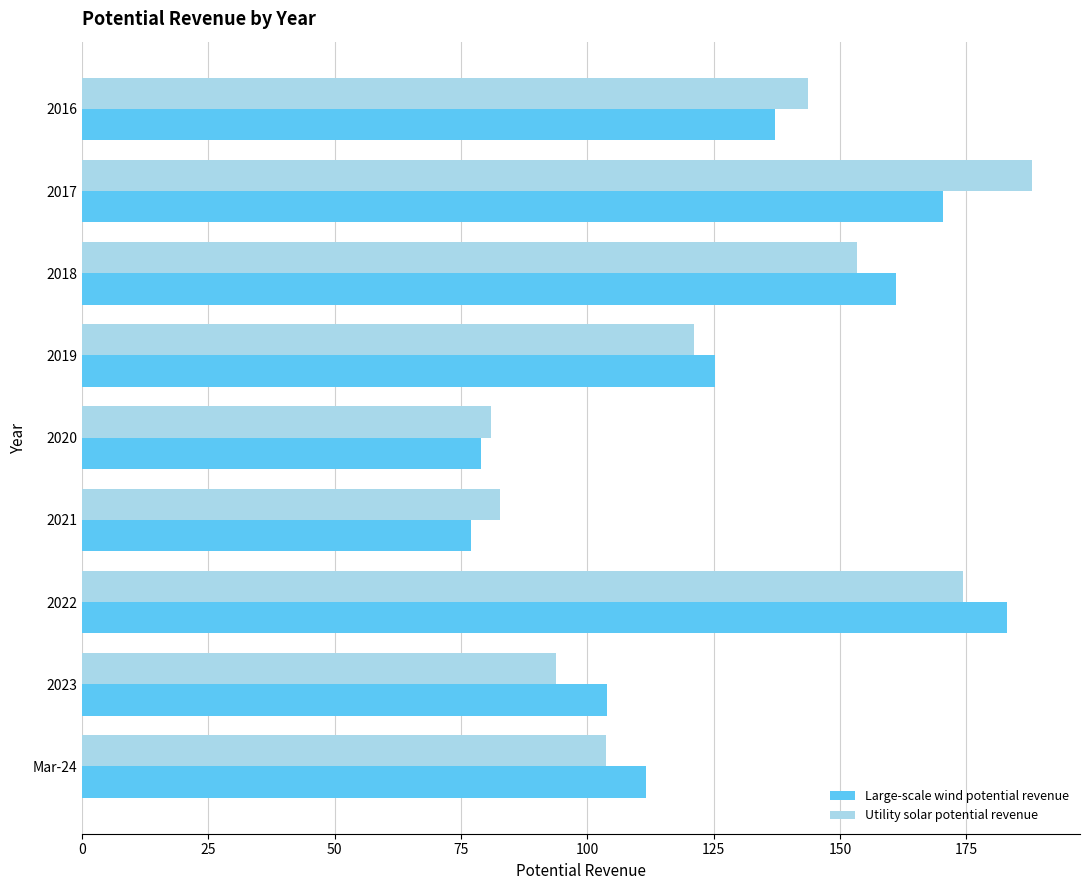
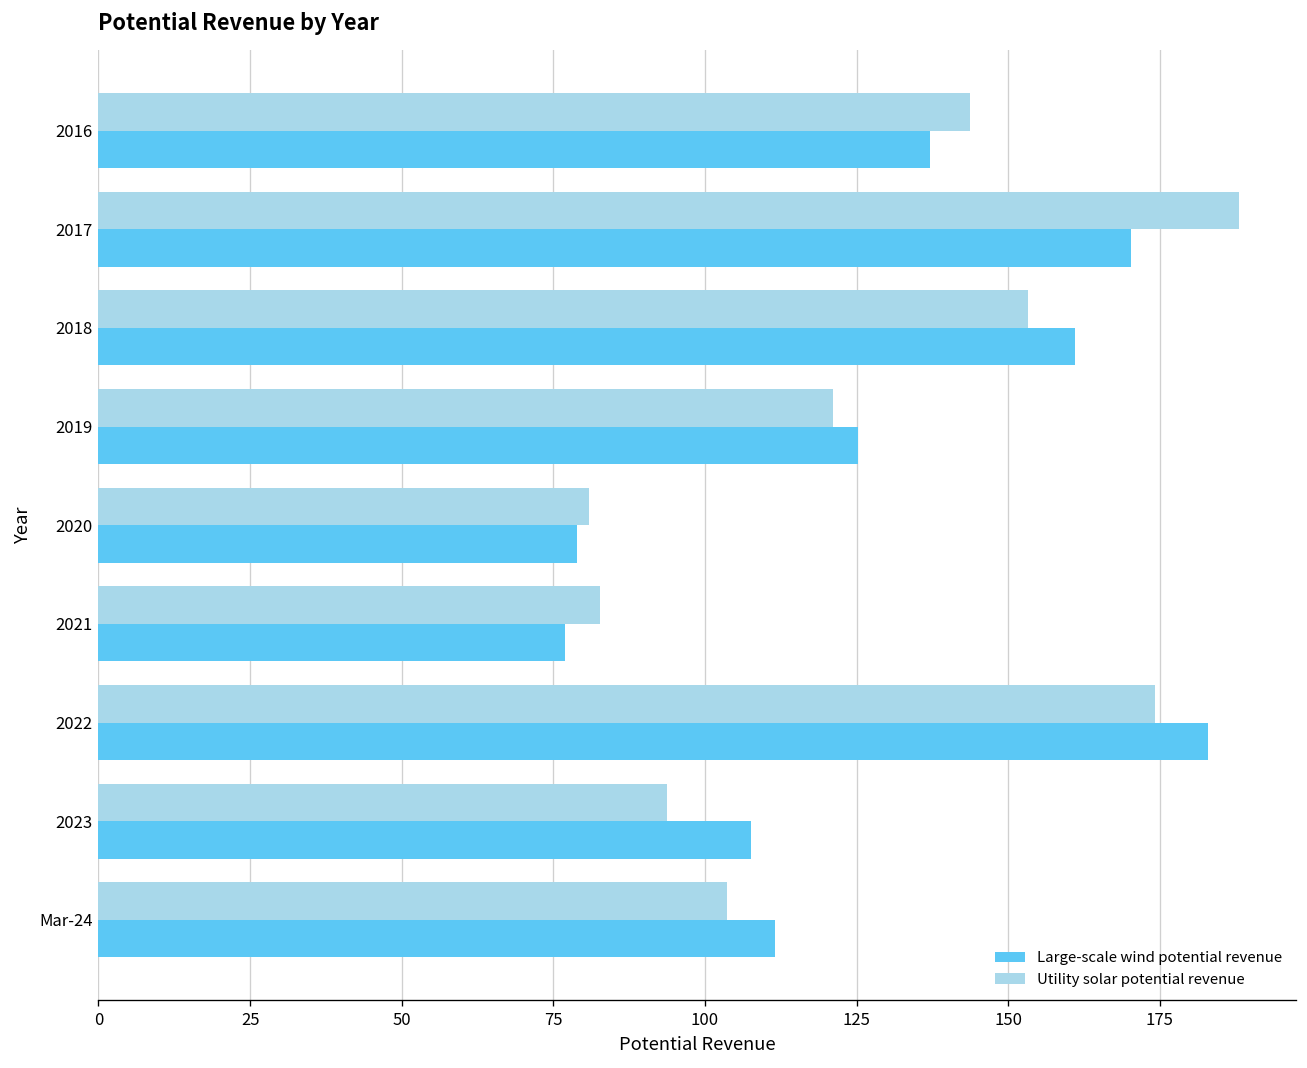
Large-scale wind potential revenue, 2023: 104 -> 108
